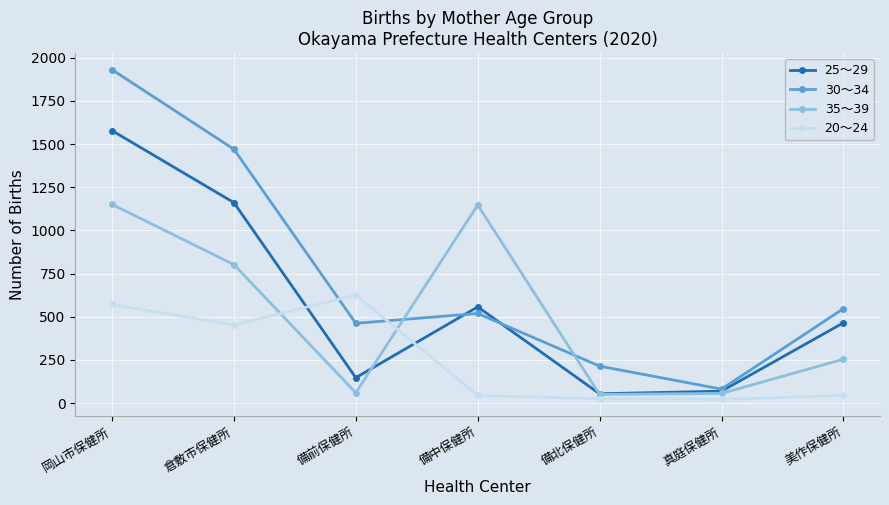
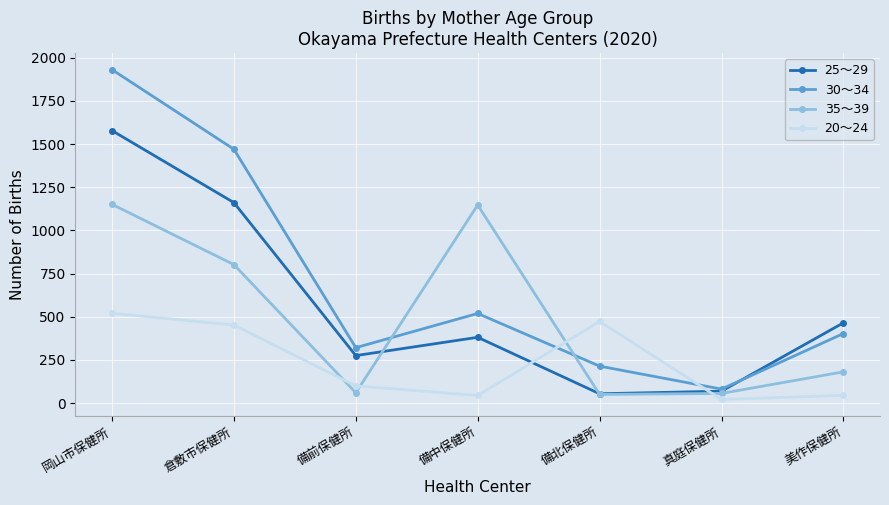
20～24, 岡山市保健所: 570 -> 520
25～29, 備前保健所: 150 -> 280
30～34, 備前保健所: 460 -> 320
20～24, 備前保健所: 630 -> 100
25～29, 備中保健所: 560 -> 380
20～24, 備北保健所: 30 -> 470
30～34, 美作保健所: 550 -> 400
35～39, 美作保健所: 250 -> 180
